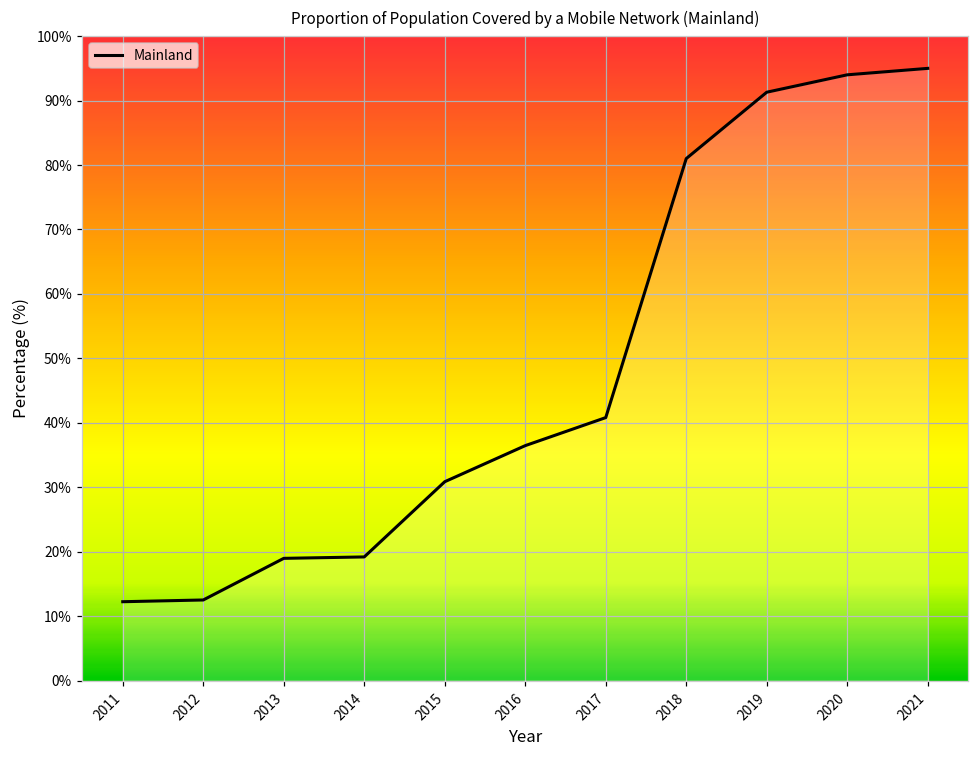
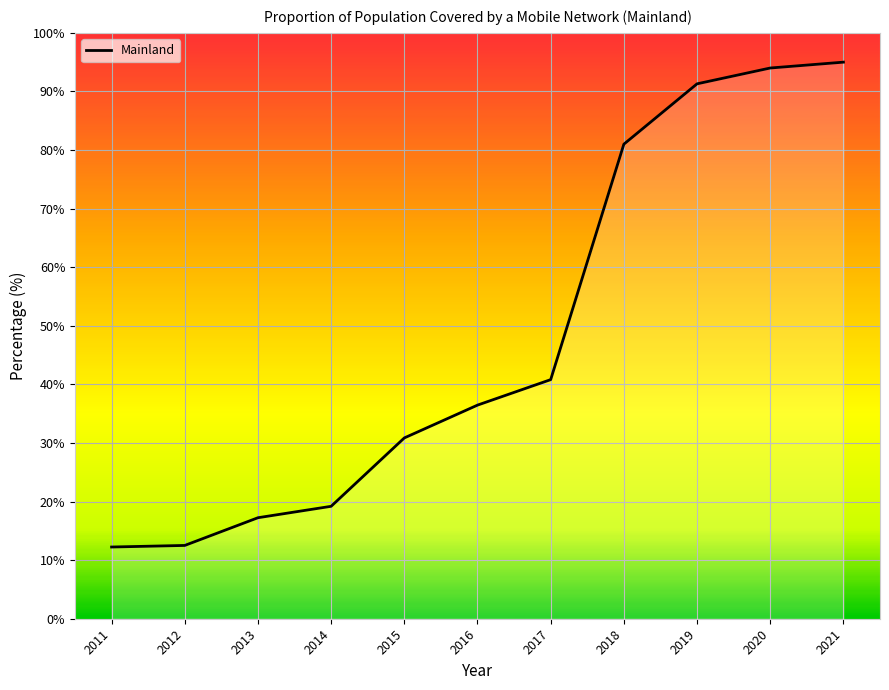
2013: 19% -> 17%
